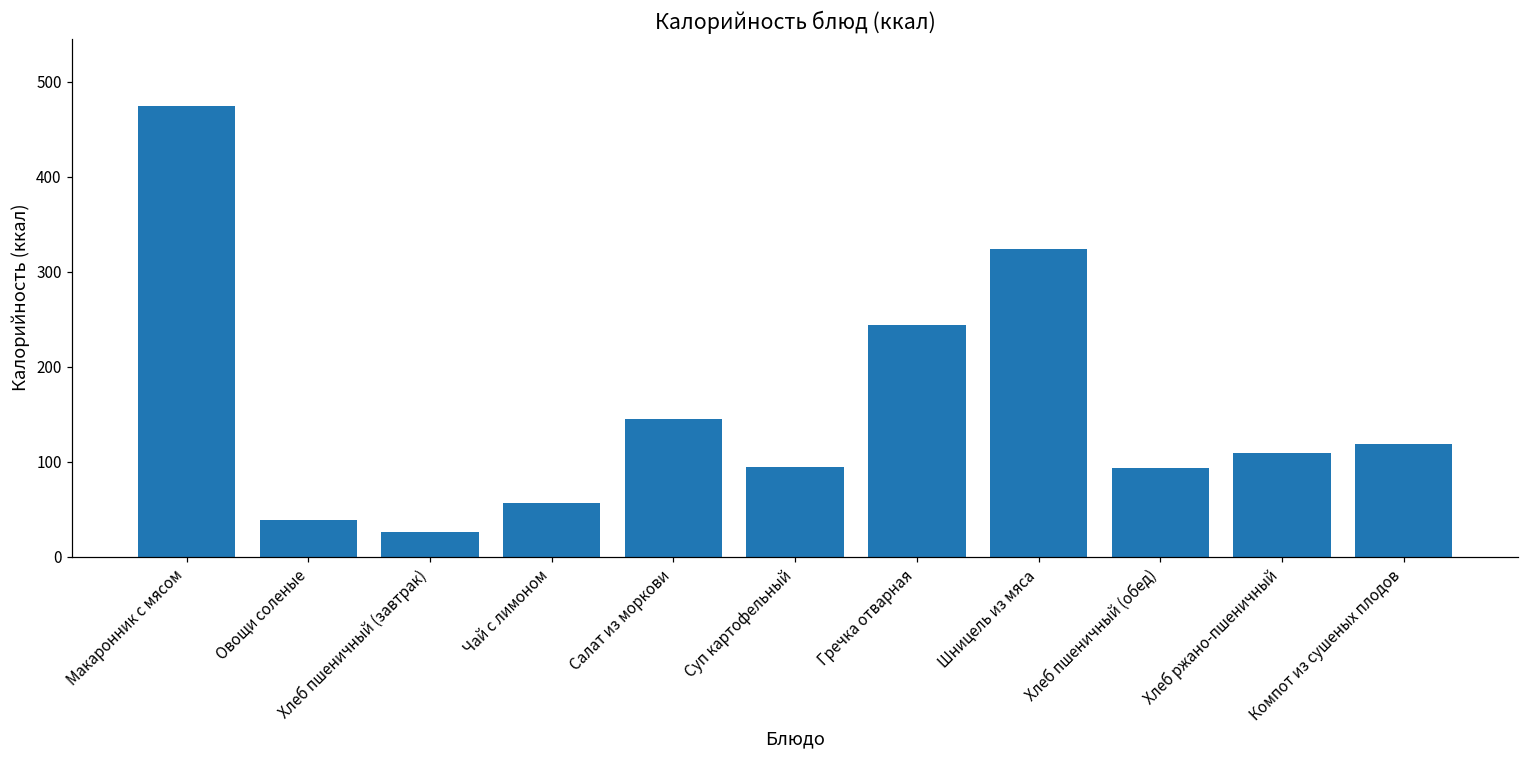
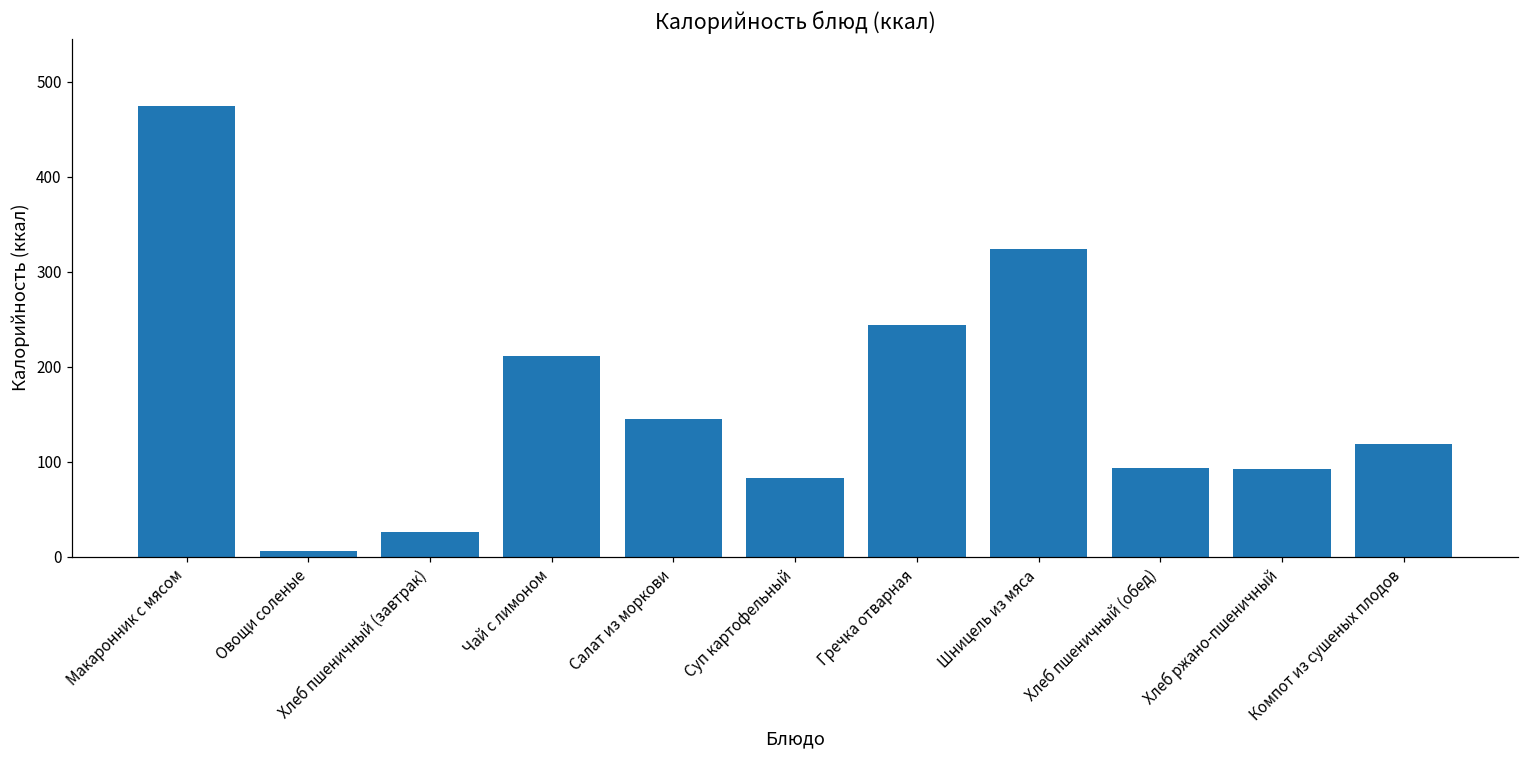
Овощи соленые: 40 -> 10
Чай с лимоном: 60 -> 210
Суп картофельный: 90 -> 80
Хлеб ржано-пшеничный: 110 -> 90
